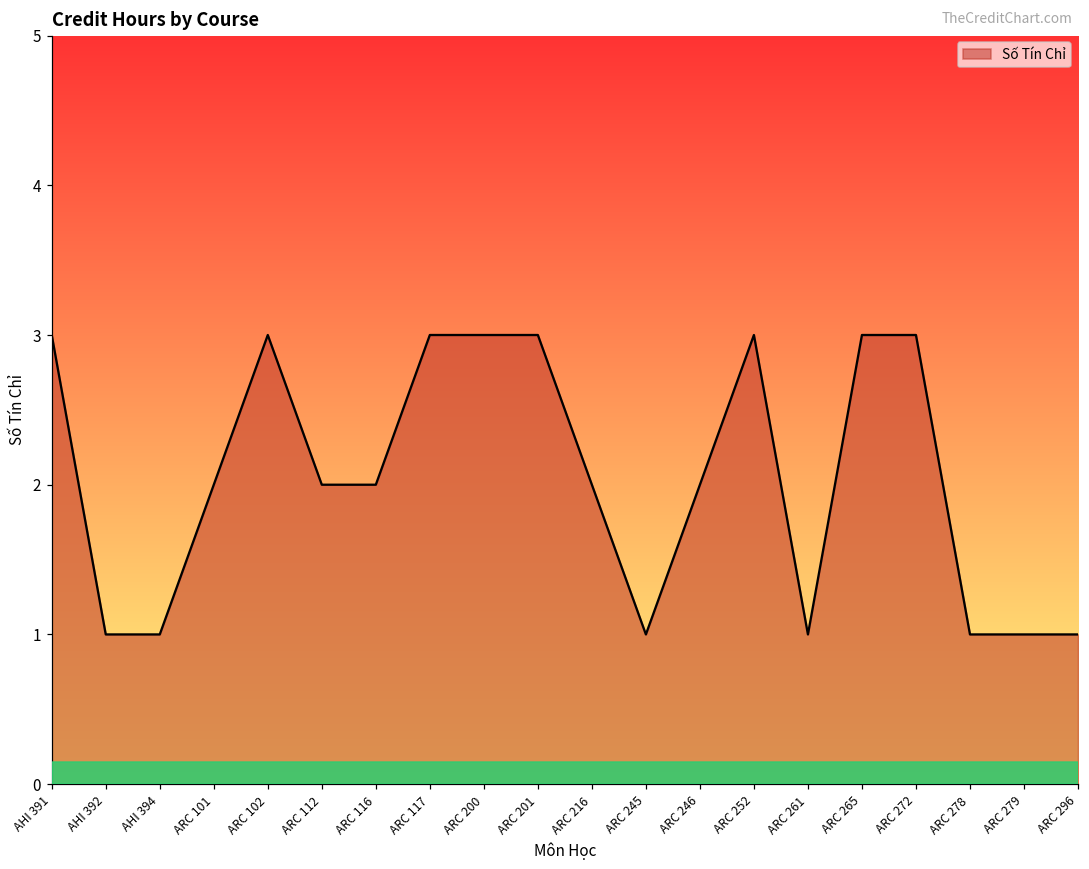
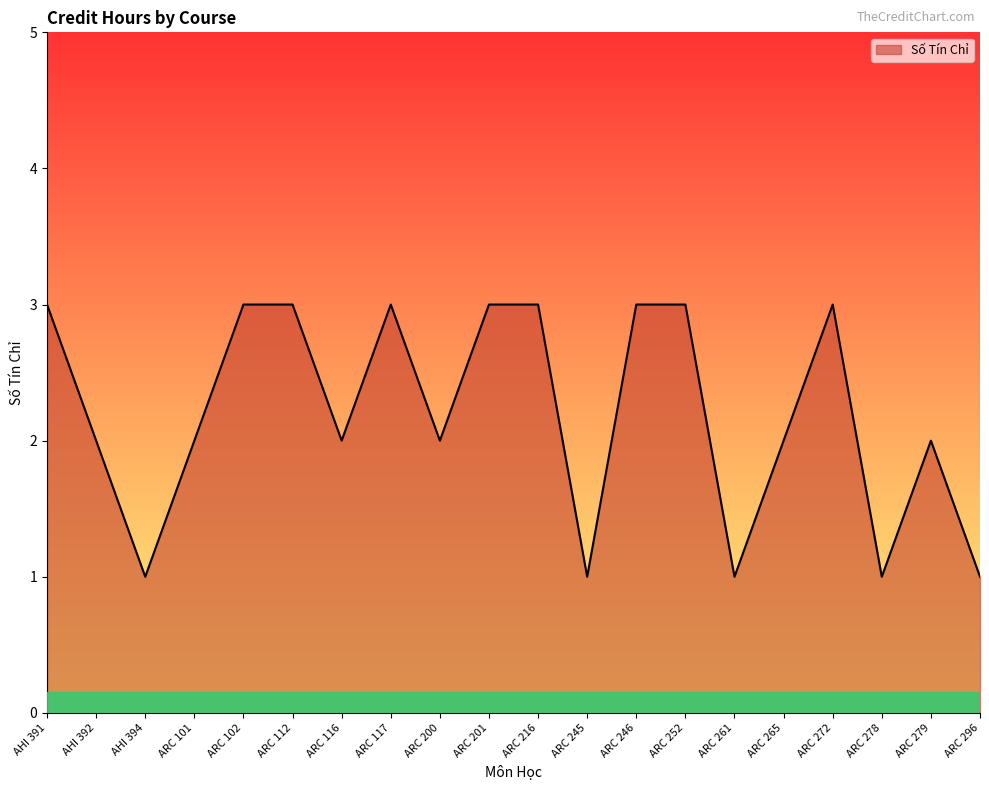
AHI 392: 1 -> 2
ARC 112: 2 -> 3
ARC 200: 3 -> 2
ARC 216: 2 -> 3
ARC 246: 2 -> 3
ARC 265: 3 -> 2
ARC 279: 1 -> 2
